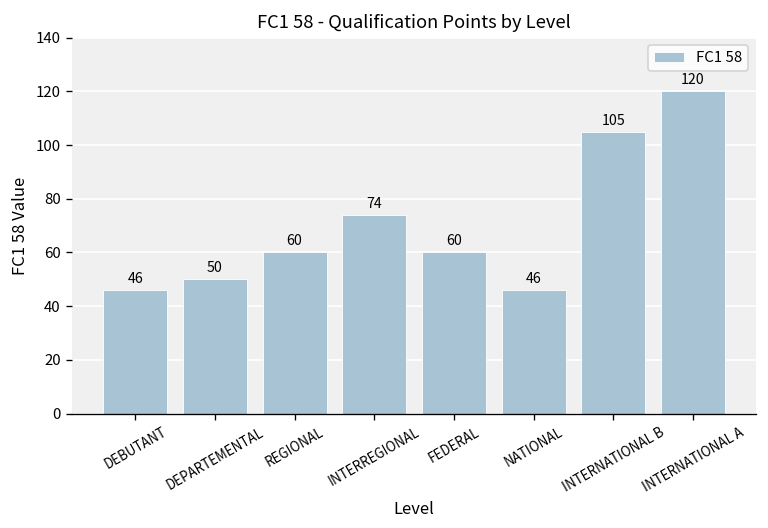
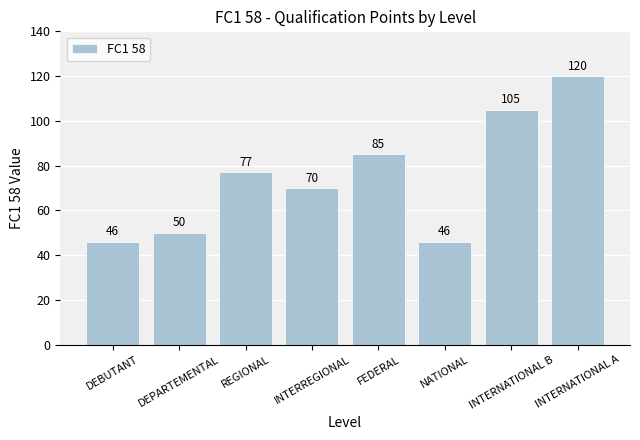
REGIONAL: 60 -> 77
INTERREGIONAL: 74 -> 70
FEDERAL: 60 -> 85
